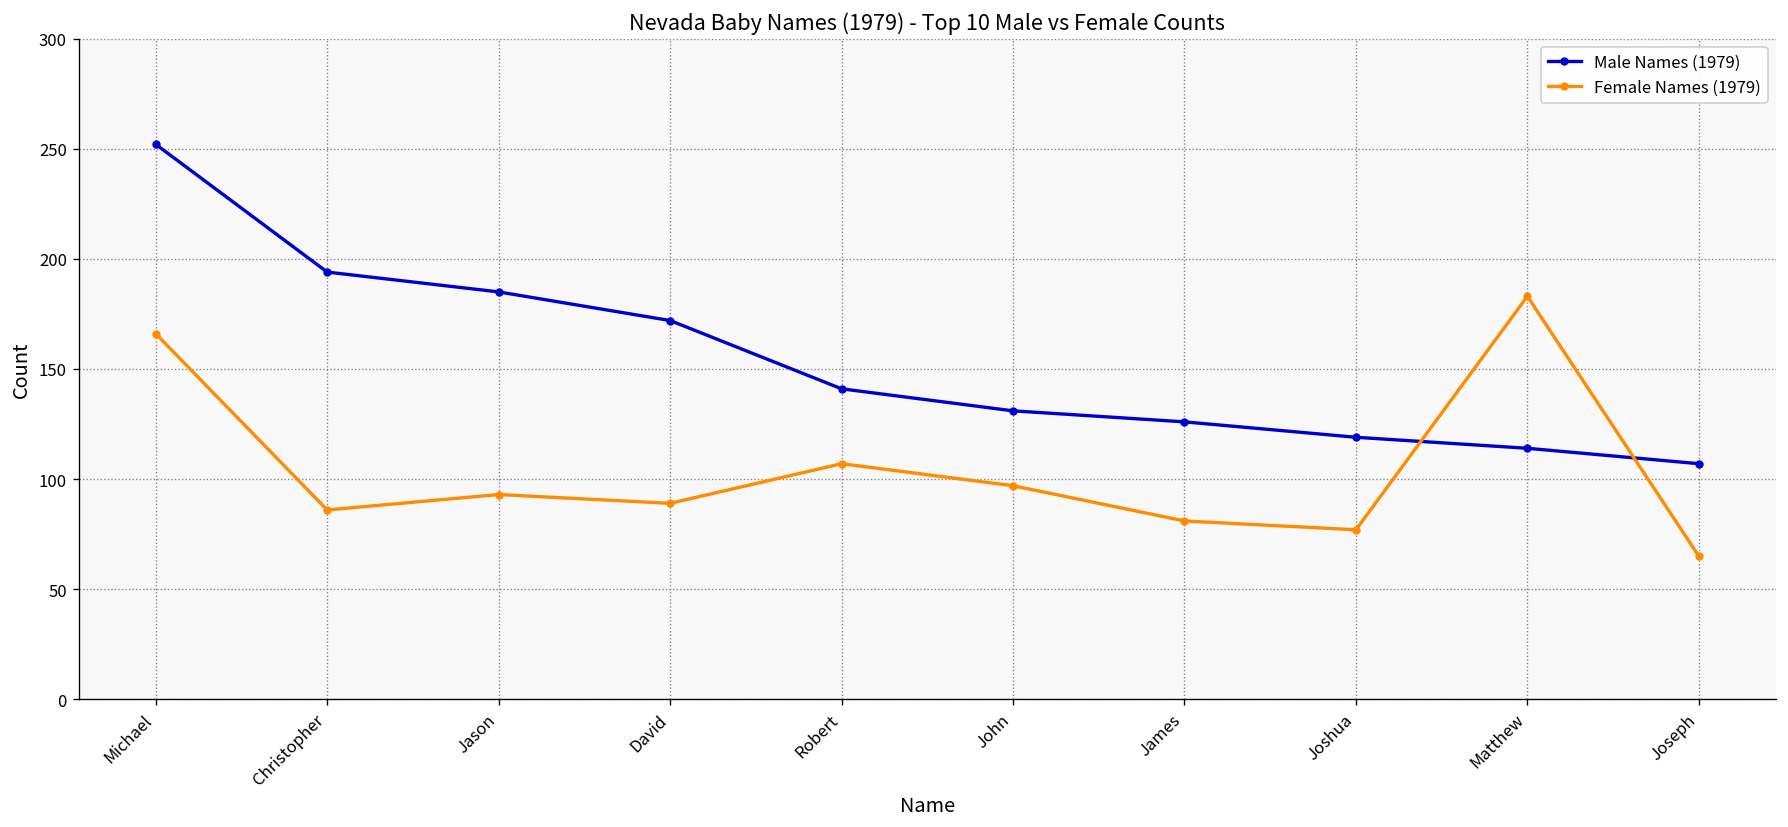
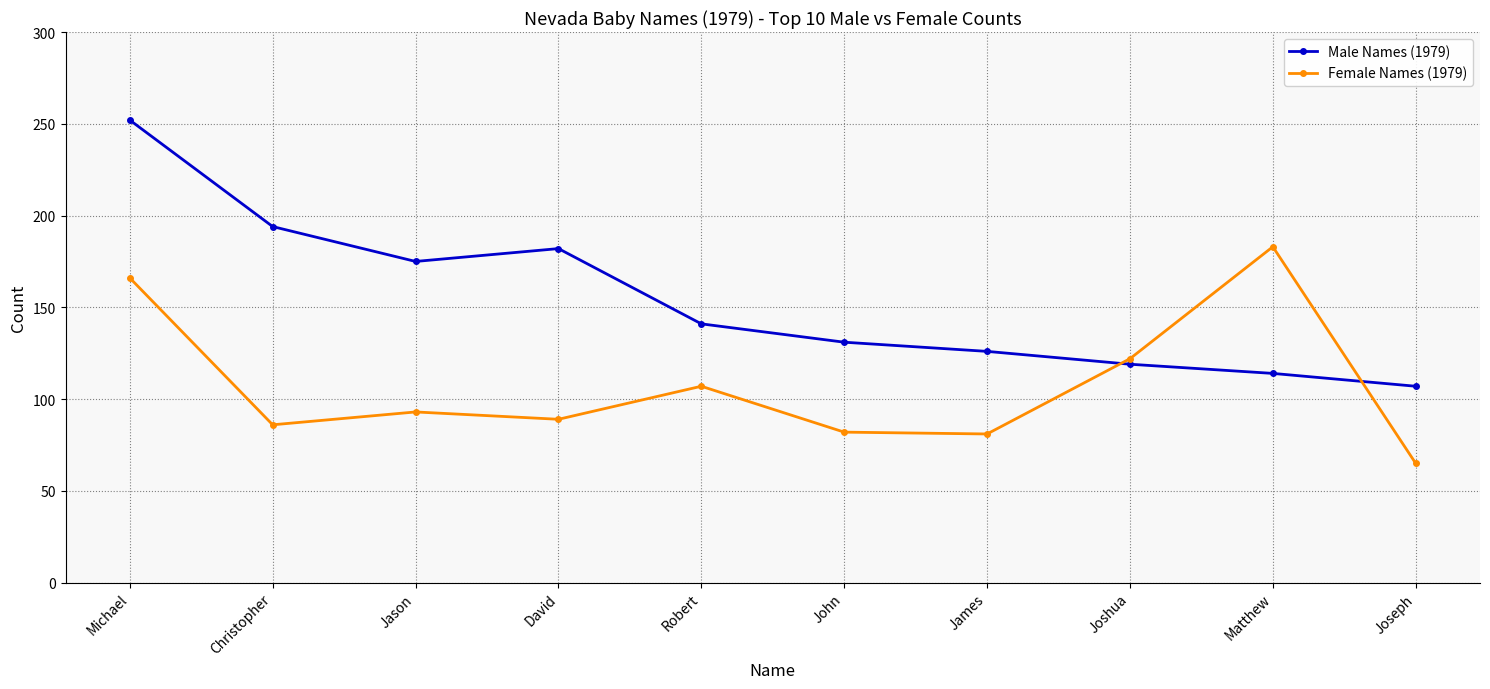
Male Names (1979), Jason: 185 -> 175
Male Names (1979), David: 172 -> 182
Female Names (1979), John: 97 -> 82
Female Names (1979), Joshua: 77 -> 122
